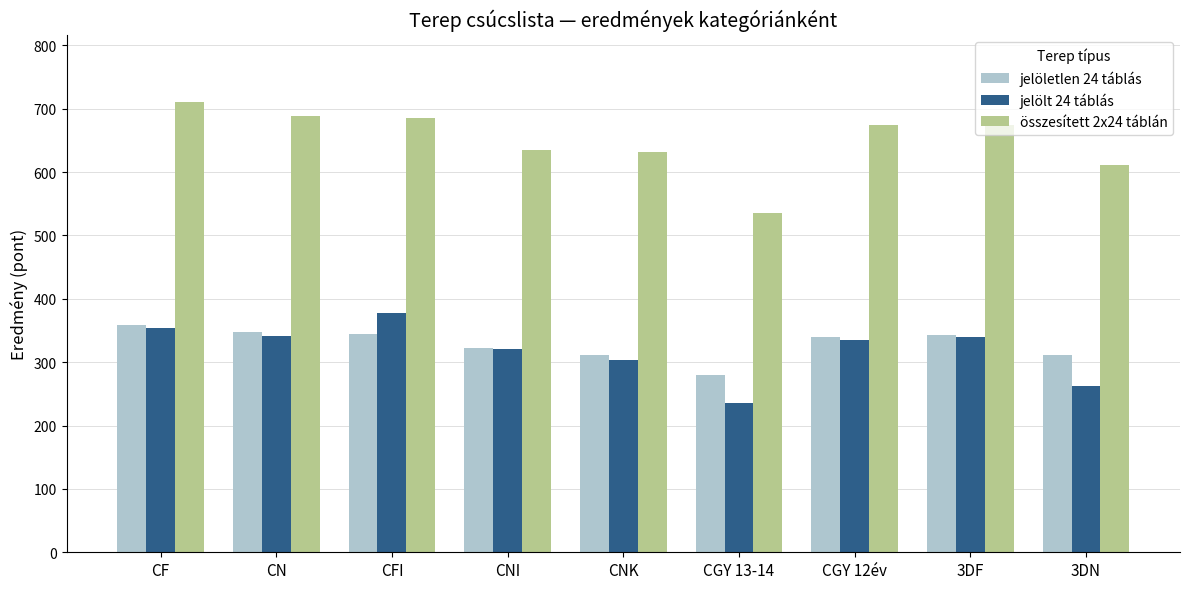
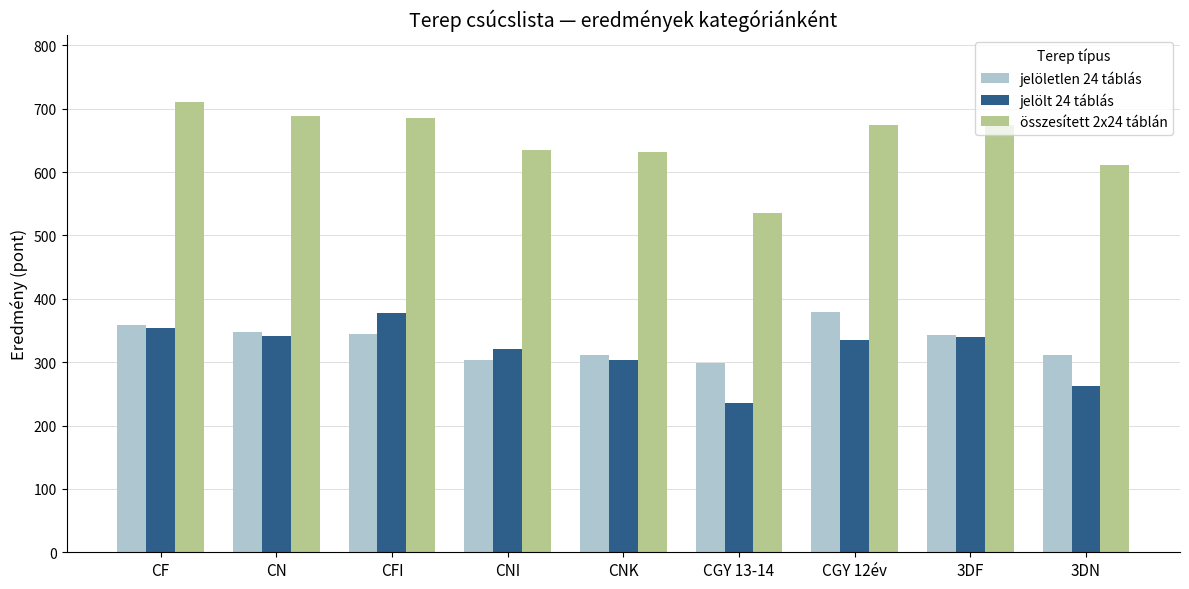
jelöletlen 24 táblás, CNI: 320 -> 300
jelöletlen 24 táblás, CGY 13-14: 280 -> 300
jelöletlen 24 táblás, CGY 12év: 340 -> 380
